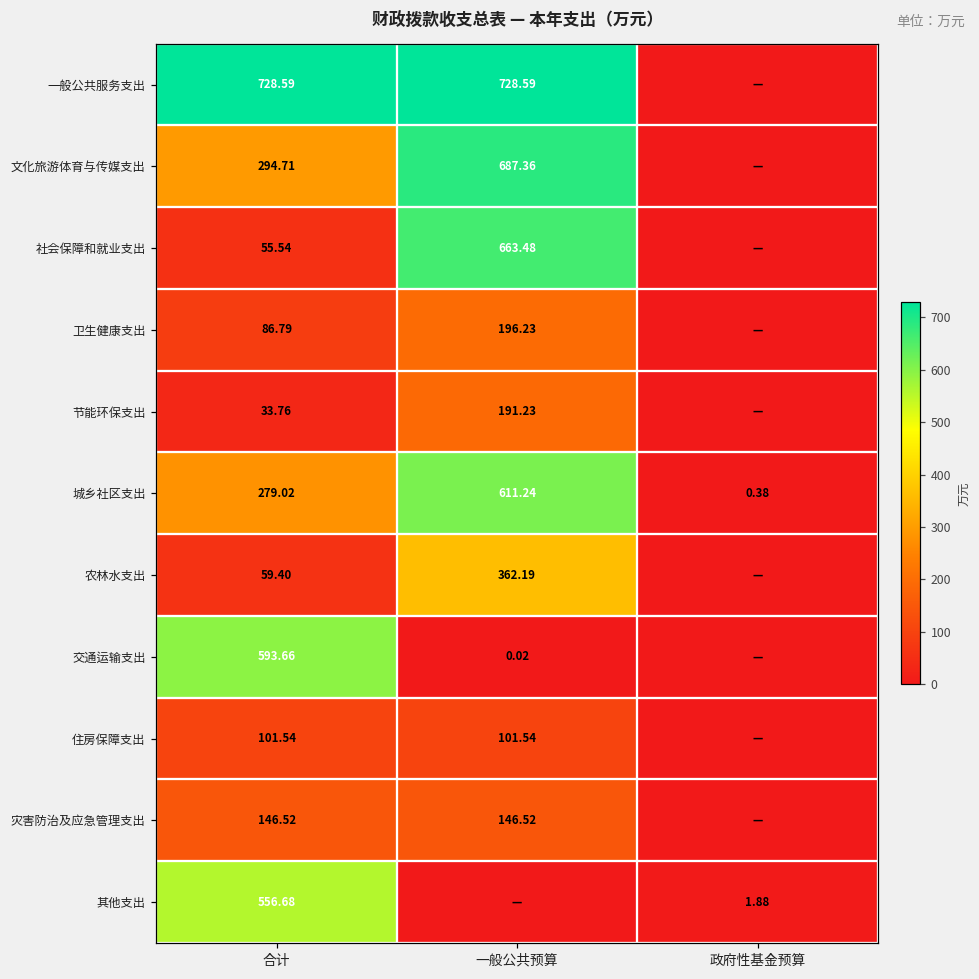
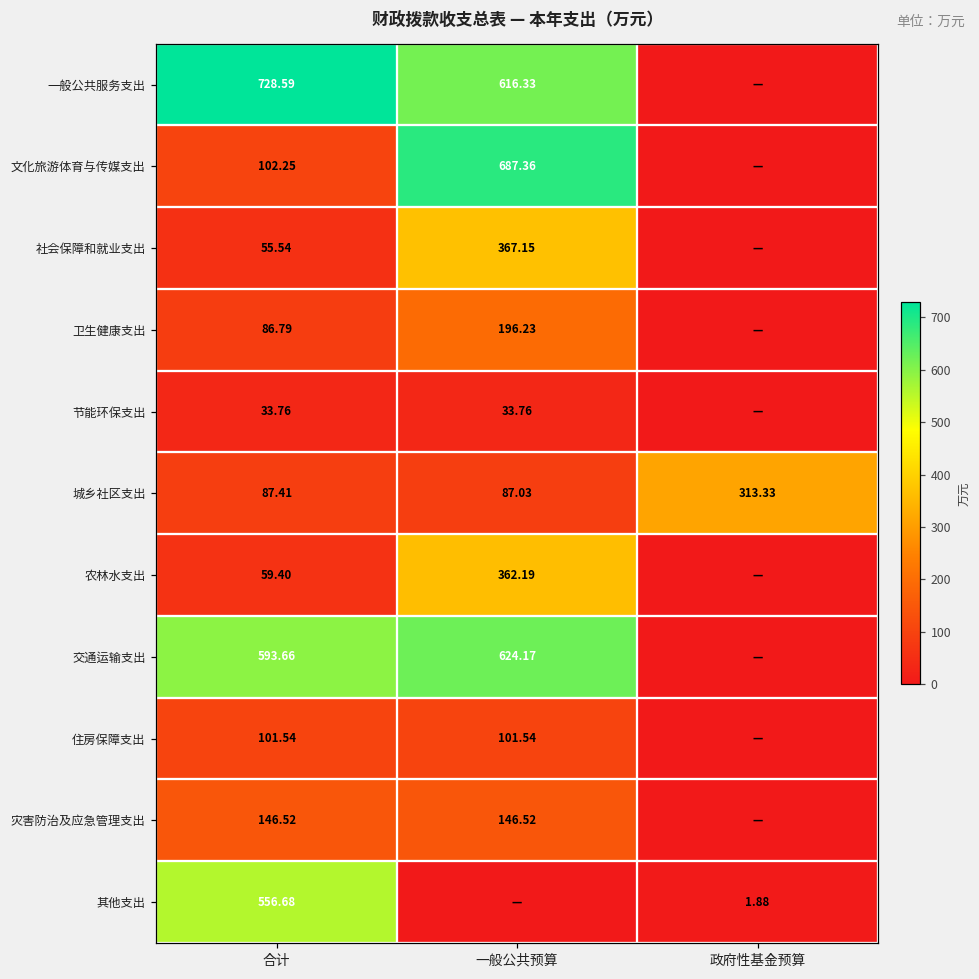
一般公共服务支出, 一般公共预算: 728.59 -> 616.33
文化旅游体育与传媒支出, 合计: 294.71 -> 102.25
社会保障和就业支出, 一般公共预算: 663.48 -> 367.15
节能环保支出, 一般公共预算: 191.23 -> 33.76
城乡社区支出, 合计: 279.02 -> 87.41
城乡社区支出, 一般公共预算: 611.24 -> 87.03
城乡社区支出, 政府性基金预算: 0.38 -> 313.33
交通运输支出, 一般公共预算: 0.02 -> 624.17
